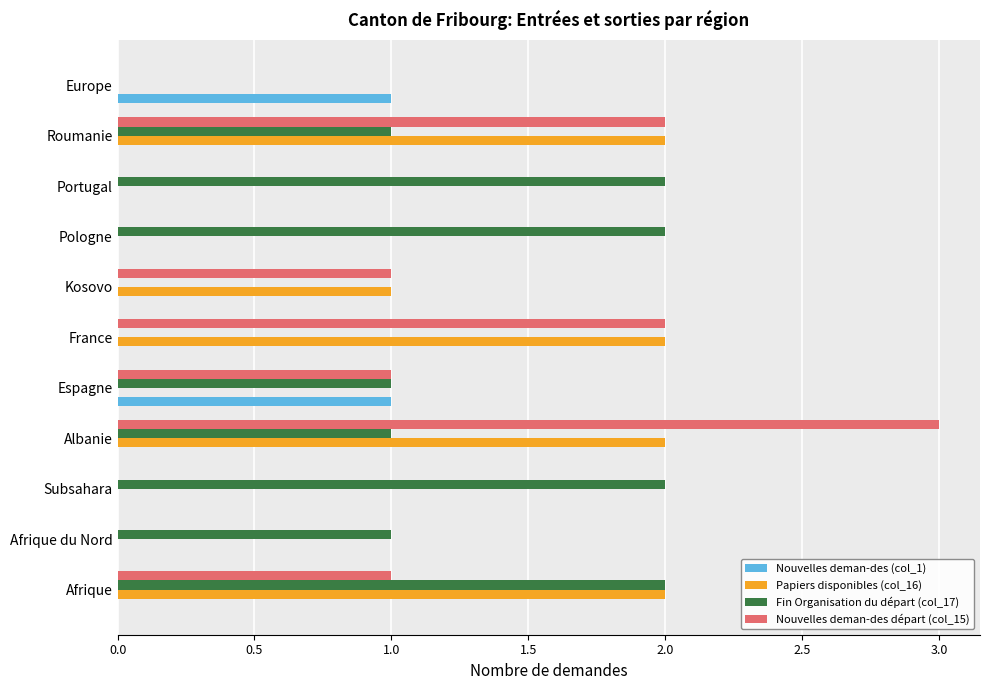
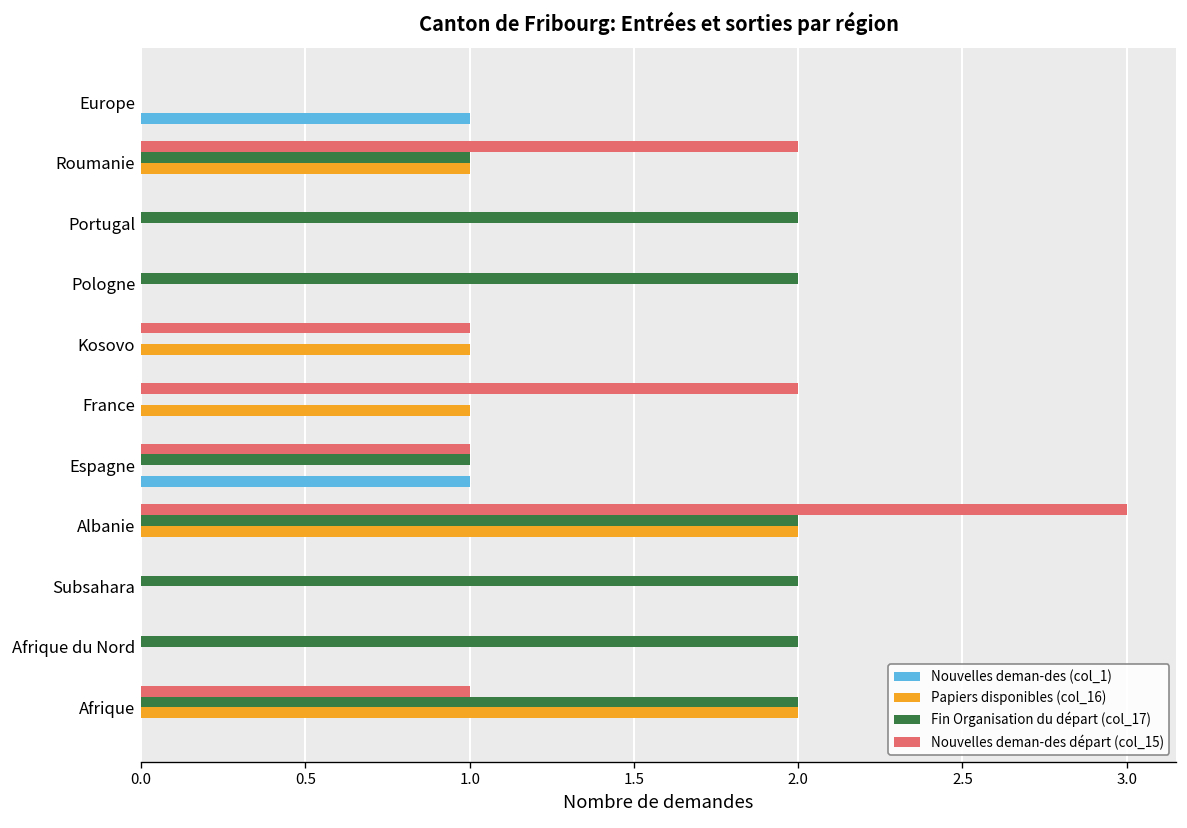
Papiers disponibles (col_16), Roumanie: 2 -> 1
Papiers disponibles (col_16), France: 2 -> 1
Fin Organisation du départ (col_17), Albanie: 1 -> 2
Fin Organisation du départ (col_17), Afrique du Nord: 1 -> 2
